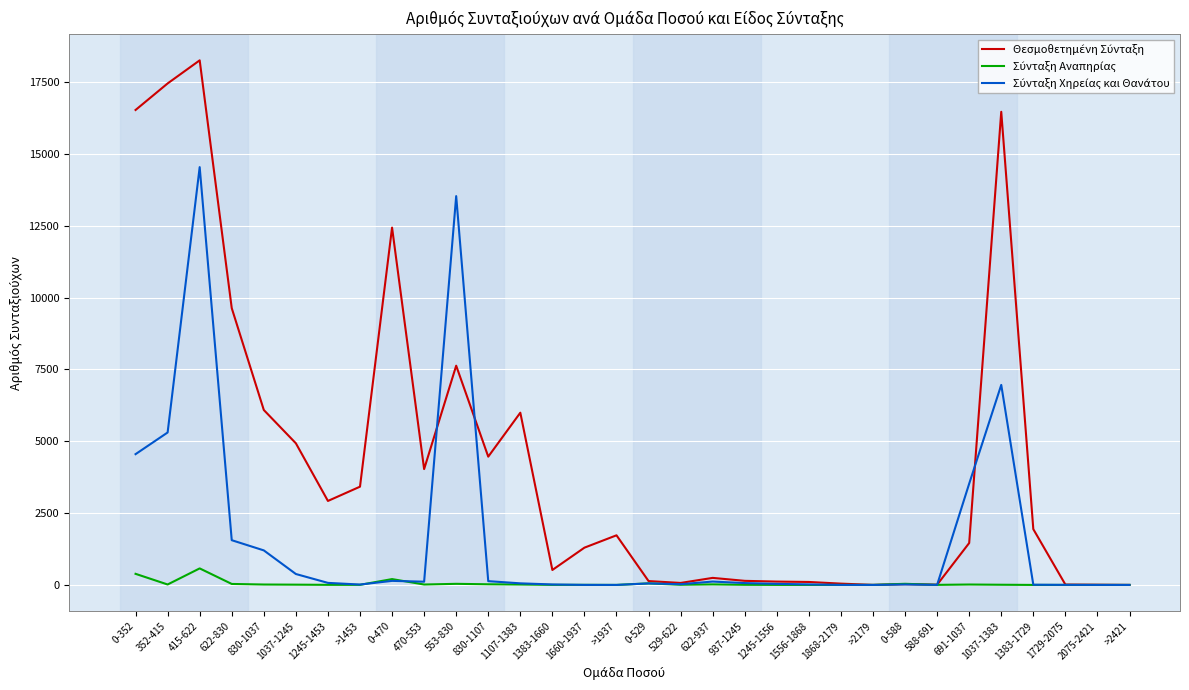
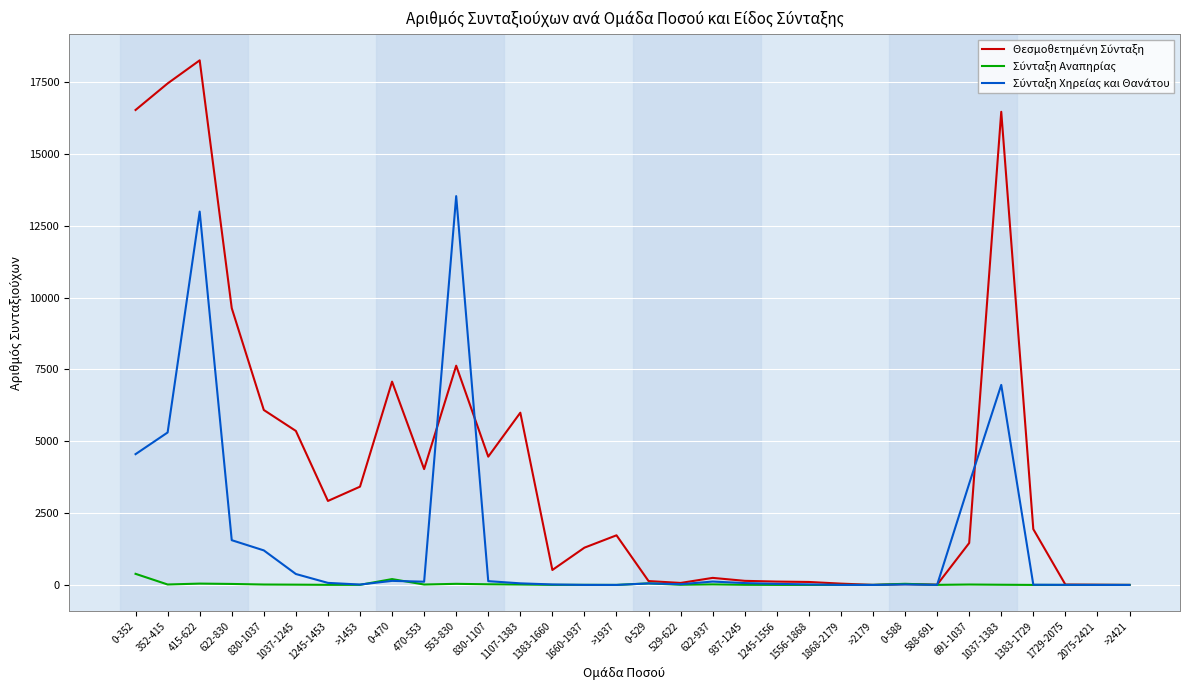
Σύνταξη Αναπηρίας, 415-622: 600 -> 0
Σύνταξη Χηρείας και Θανάτου, 415-622: 14500 -> 13000
Θεσμοθετημένη Σύνταξη, 1037-1245: 4900 -> 5400
Θεσμοθετημένη Σύνταξη, 0-470: 12400 -> 7100
